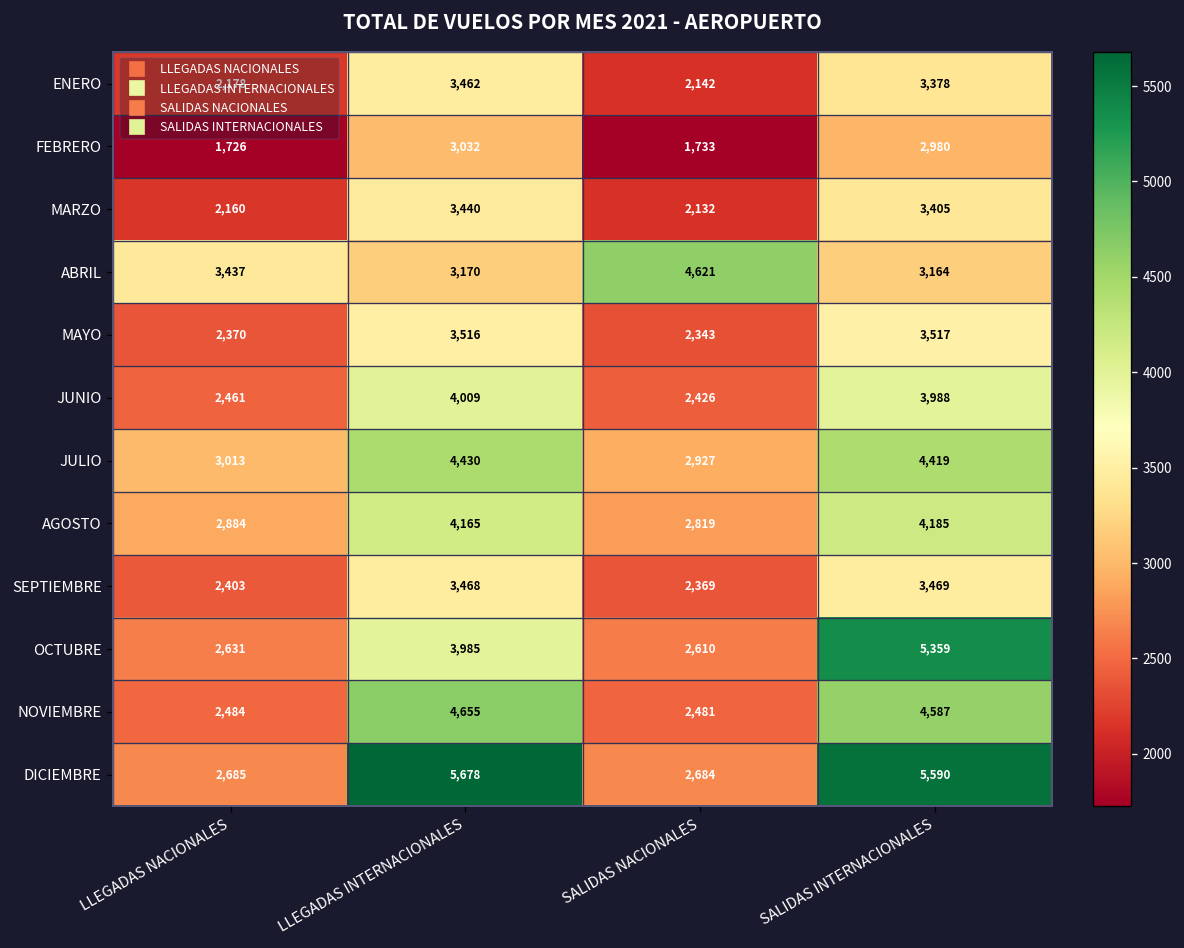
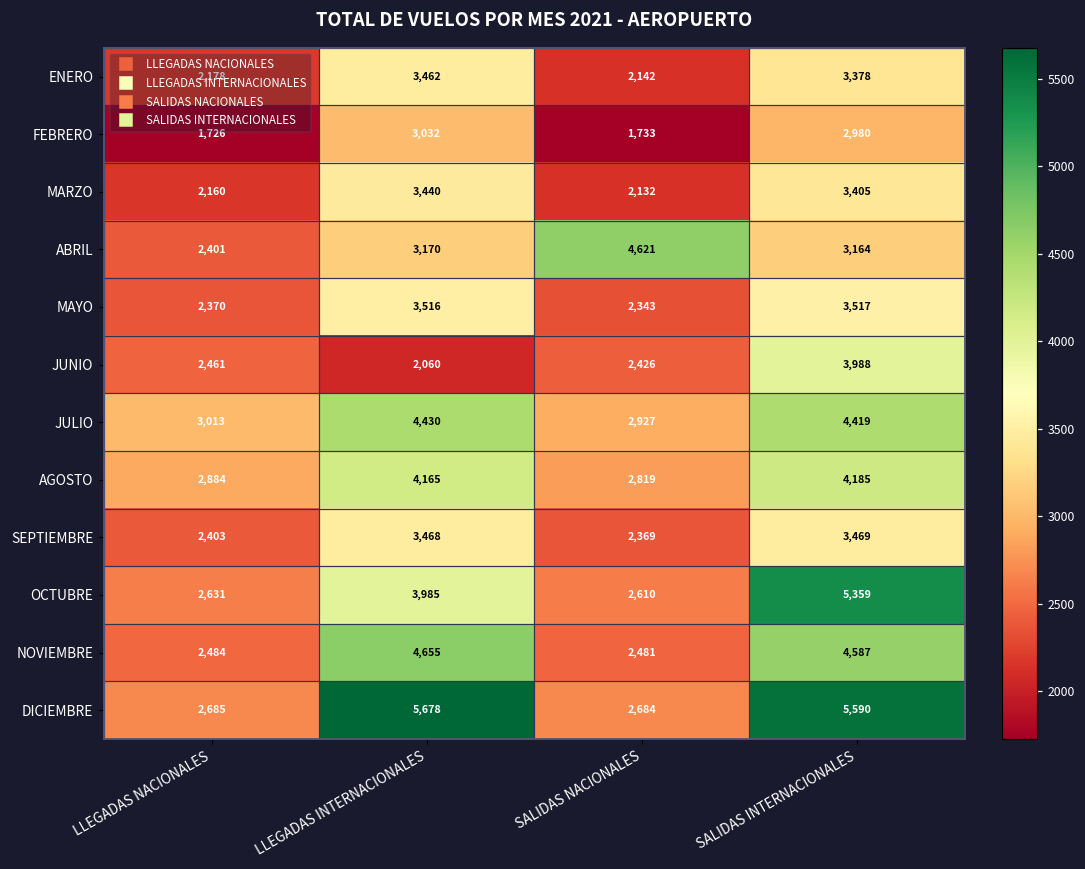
ABRIL, LLEGADAS NACIONALES: 3,437 -> 2,401
JUNIO, LLEGADAS INTERNACIONALES: 4,009 -> 2,060
